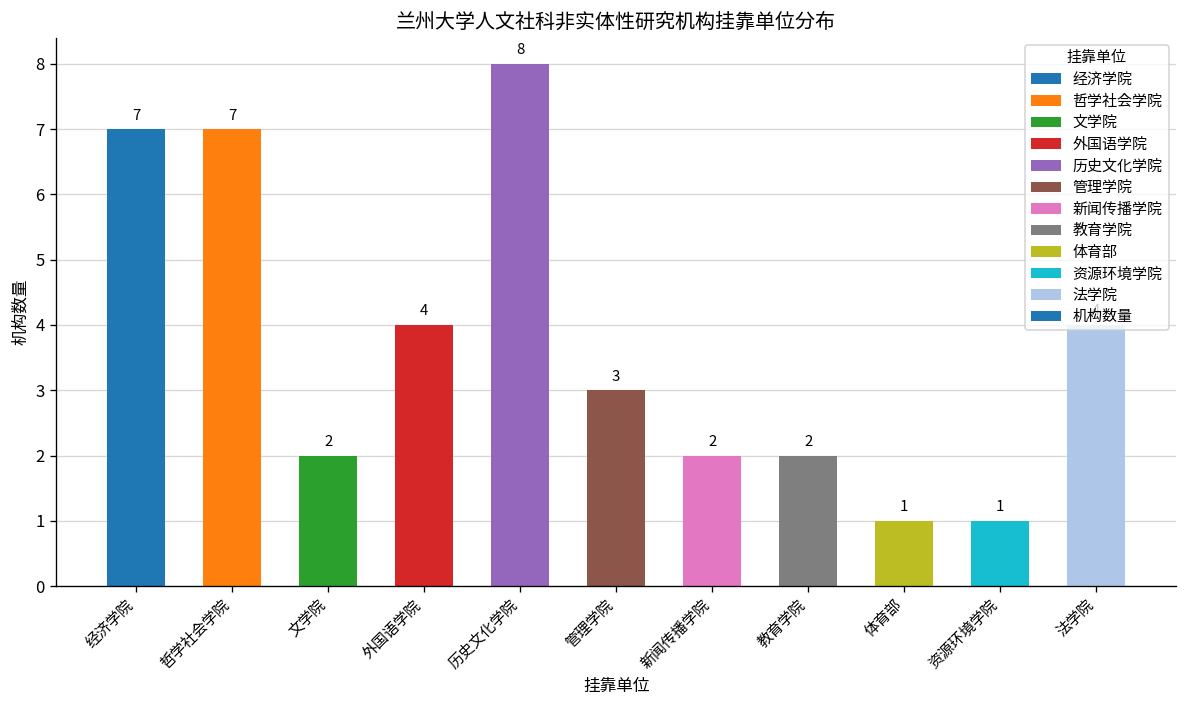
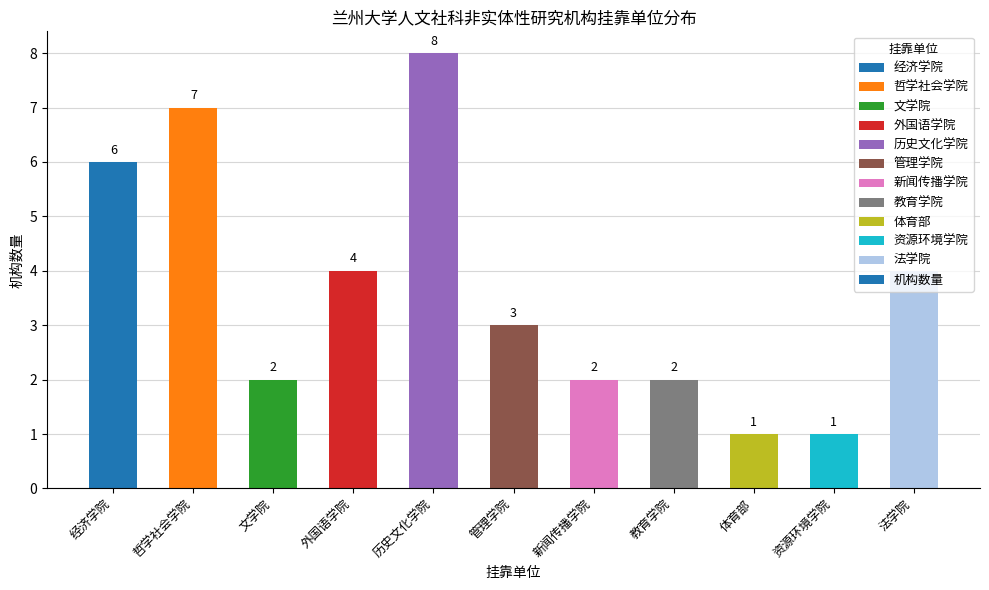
经济学院: 7 -> 6
